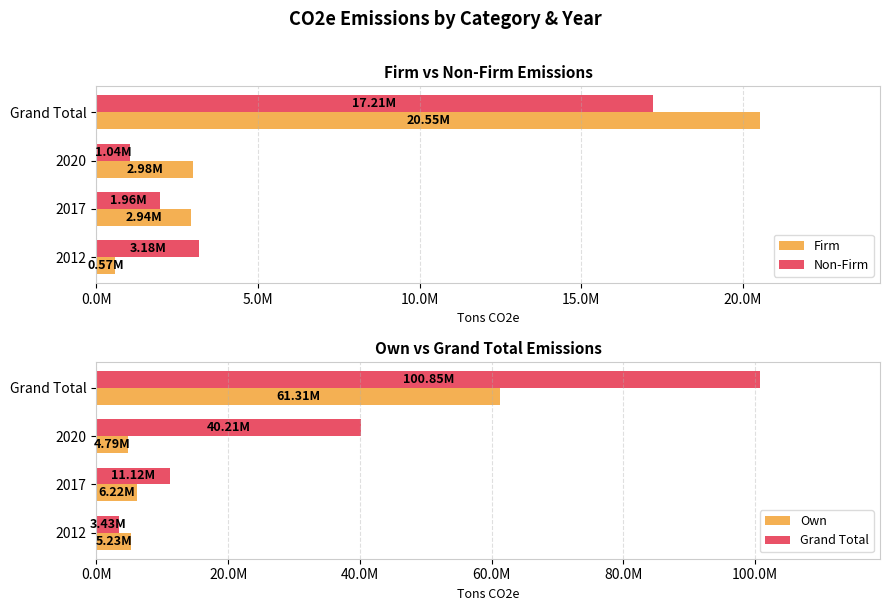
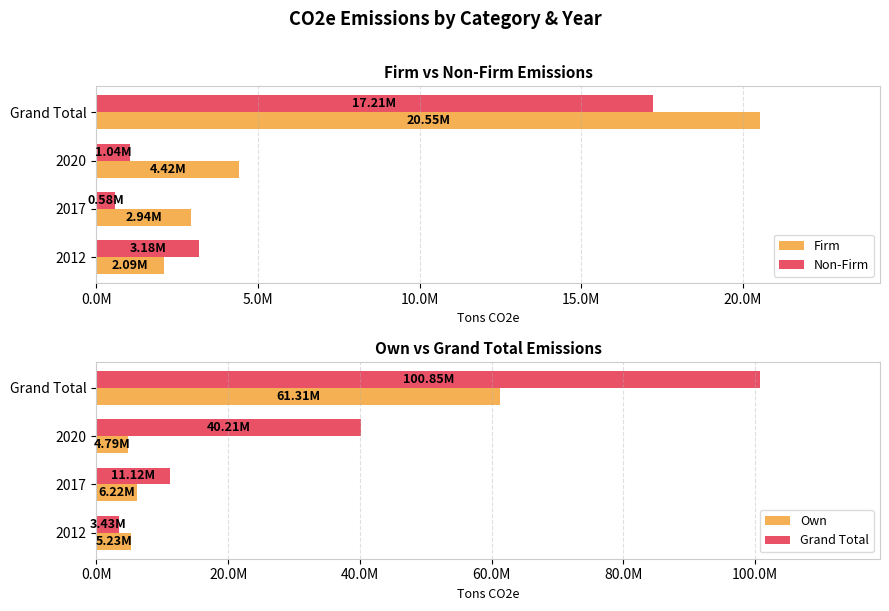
Firm vs Non-Firm Emissions, Firm, 2020: 2.98M -> 4.42M
Firm vs Non-Firm Emissions, Non-Firm, 2017: 1.96M -> 0.58M
Firm vs Non-Firm Emissions, Firm, 2012: 0.57M -> 2.09M
